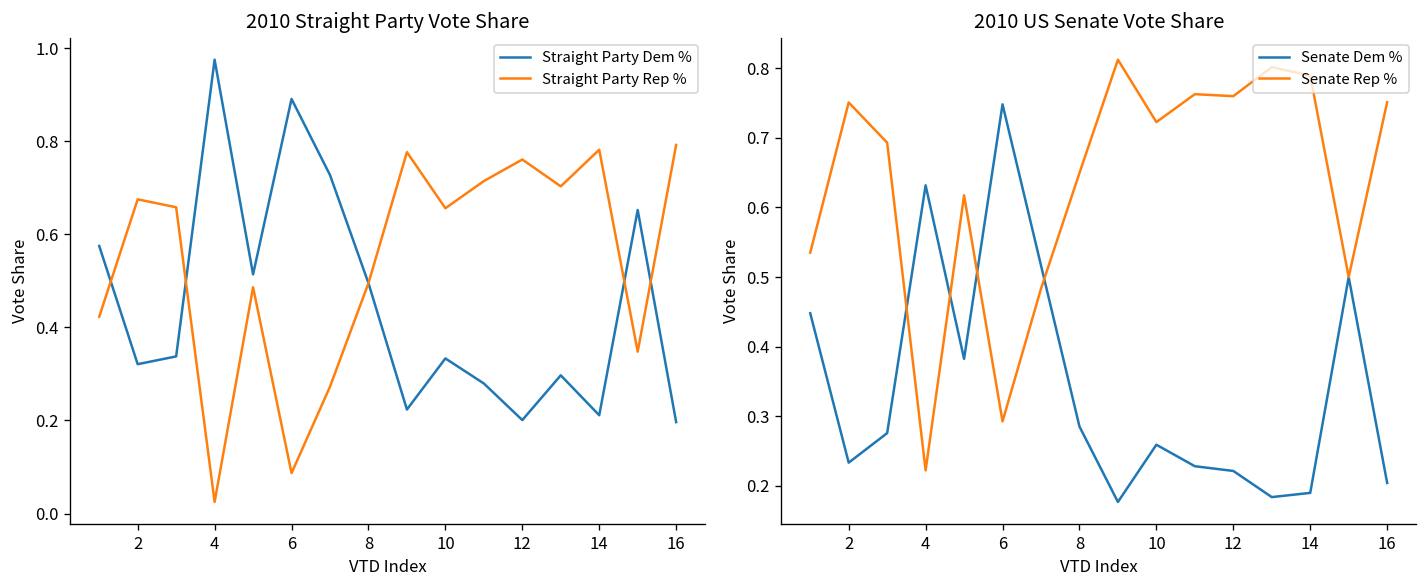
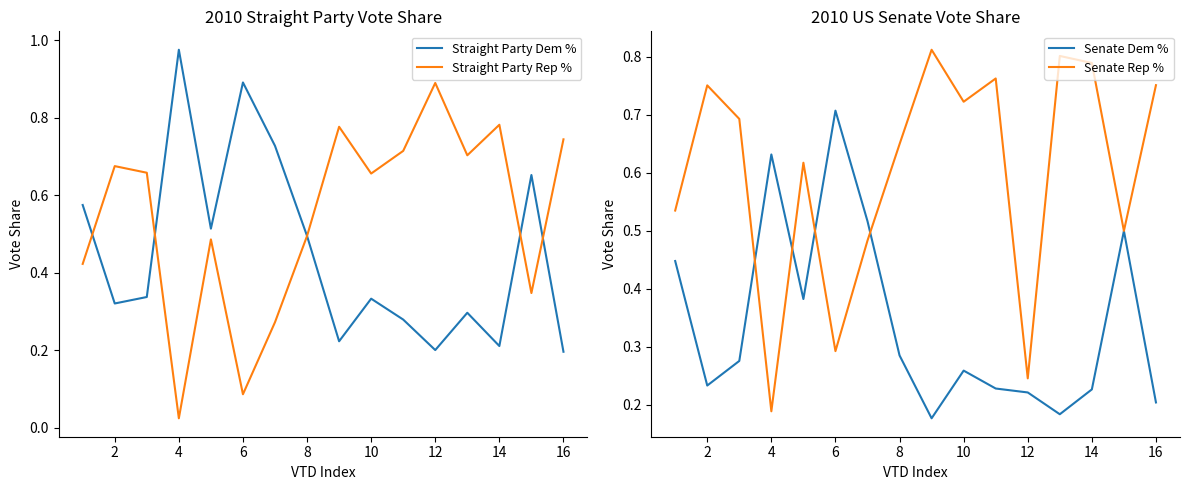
2010 Straight Party Vote Share, Straight Party Rep %, 12: 0.76 -> 0.89
2010 Straight Party Vote Share, Straight Party Rep %, 16: 0.79 -> 0.74
2010 US Senate Vote Share, Senate Rep %, 4: 0.22 -> 0.19
2010 US Senate Vote Share, Senate Dem %, 6: 0.75 -> 0.71
2010 US Senate Vote Share, Senate Rep %, 12: 0.76 -> 0.25
2010 US Senate Vote Share, Senate Dem %, 14: 0.19 -> 0.23
